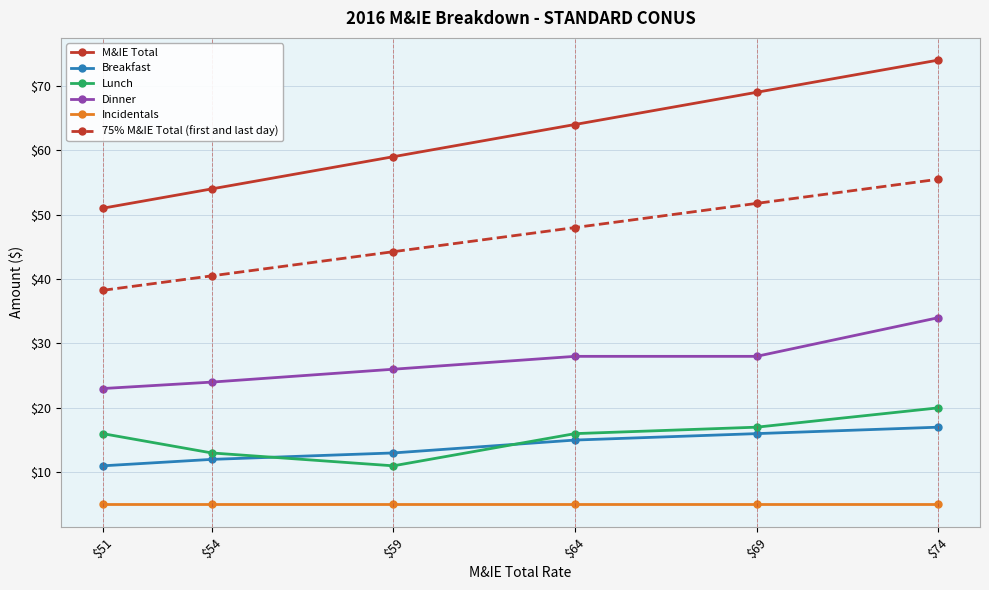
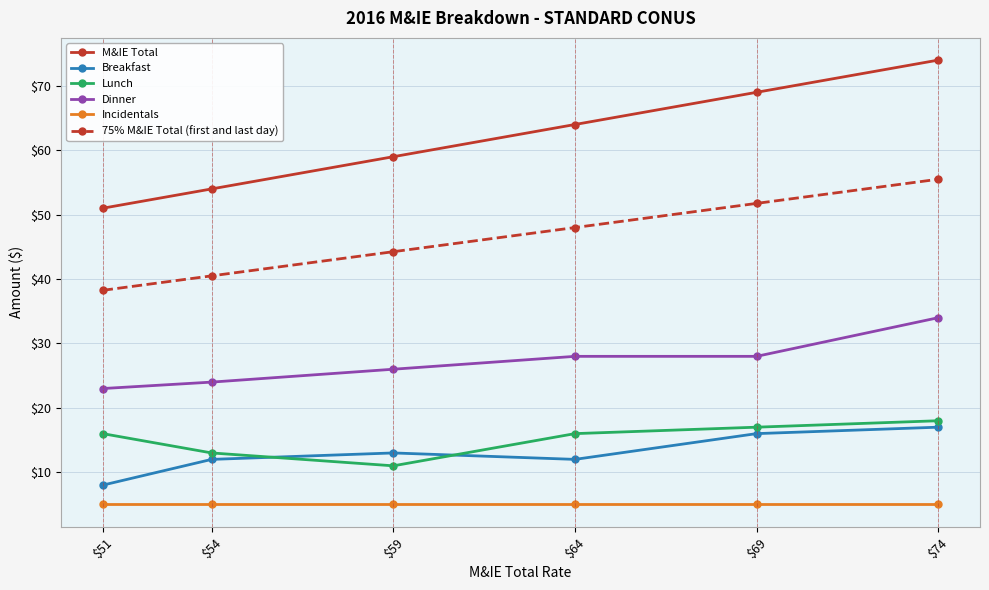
Breakfast, $51: $11 -> $8
Breakfast, $64: $15 -> $12
Lunch, $74: $20 -> $18
